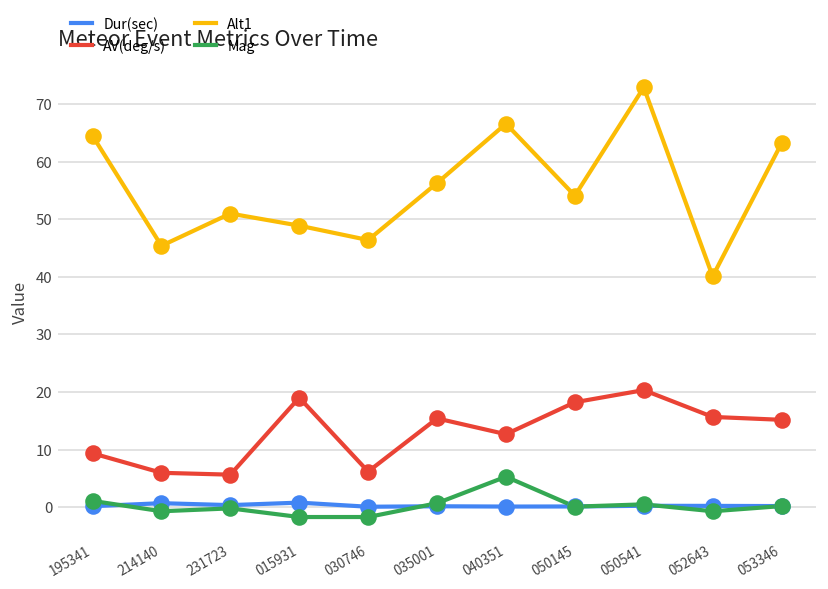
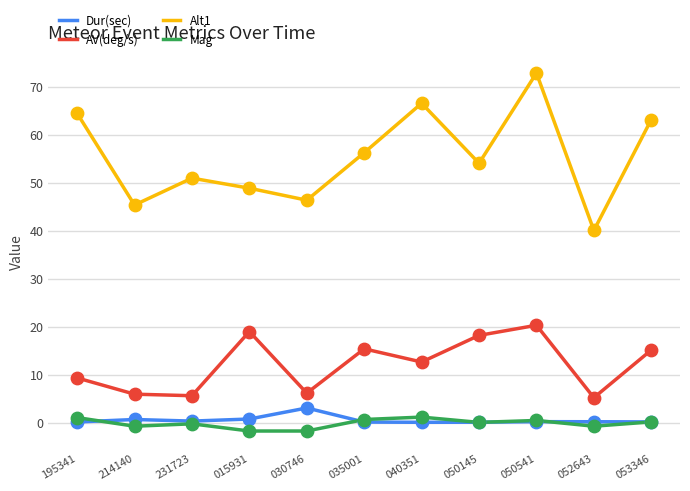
Dur(sec), 030746: 0 -> 3
Mag, 040351: 5 -> 1
AV(deg/s), 052643: 16 -> 5
